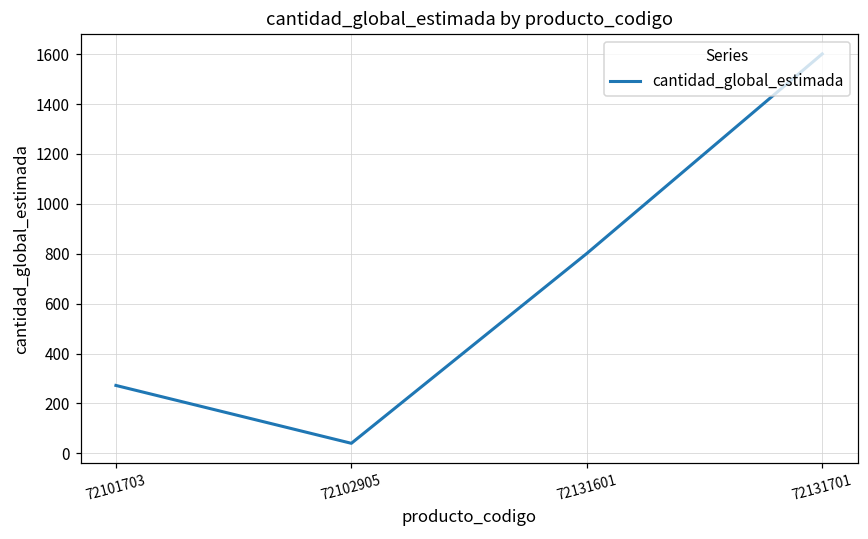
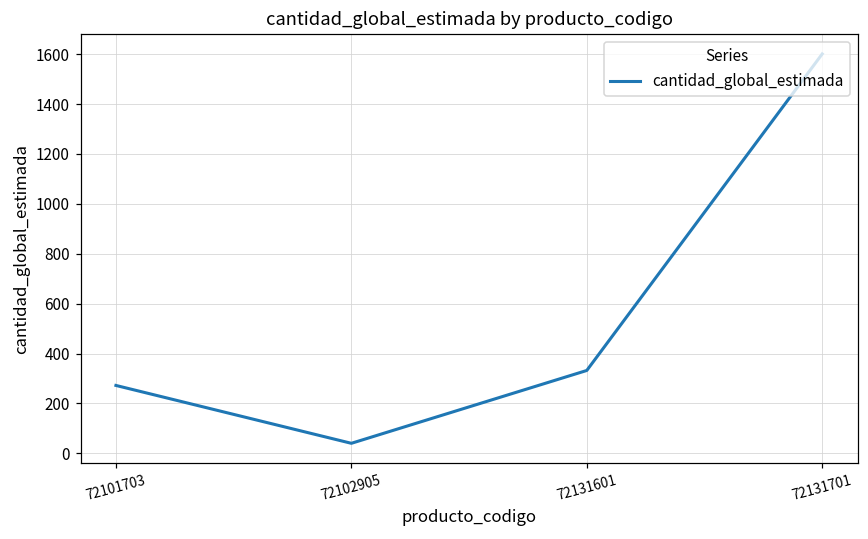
72131601: 800 -> 330
